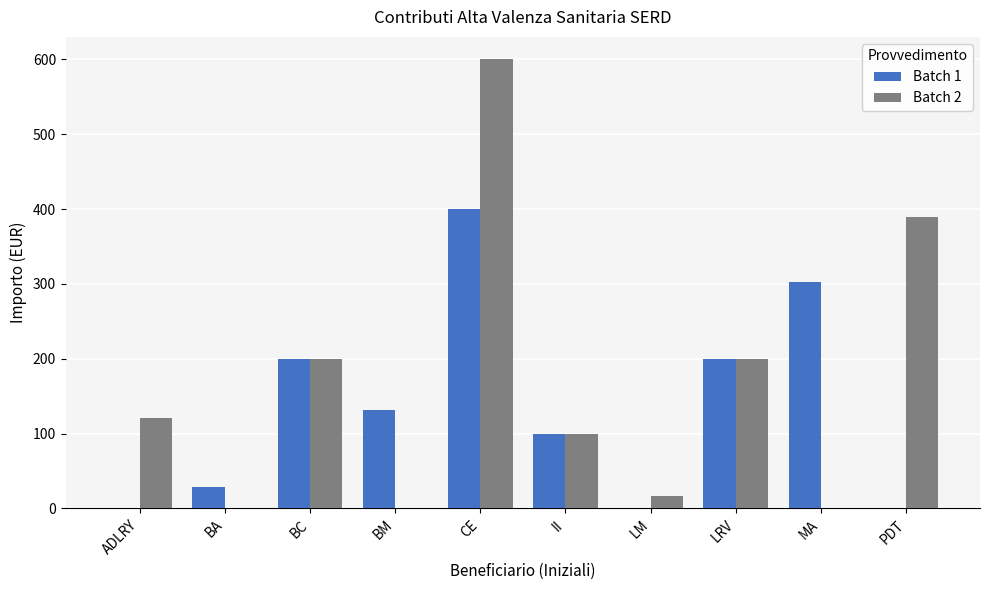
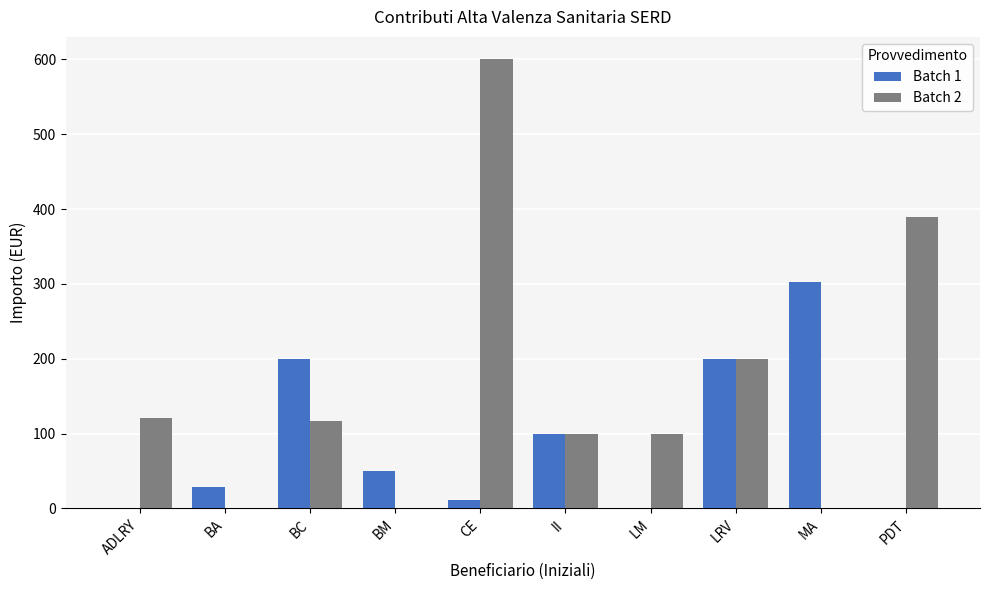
Batch 2, BC: 200 -> 120
Batch 1, BM: 130 -> 50
Batch 1, CE: 400 -> 10
Batch 2, LM: 20 -> 100
